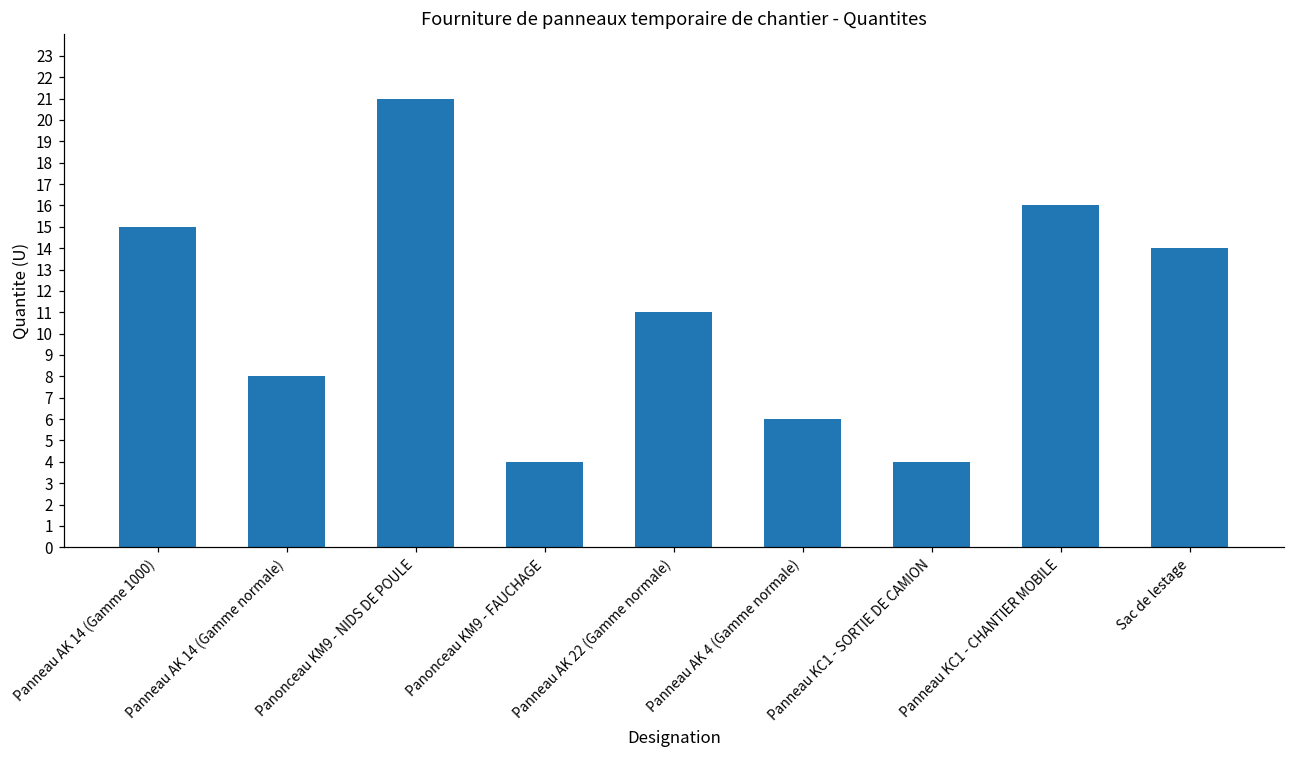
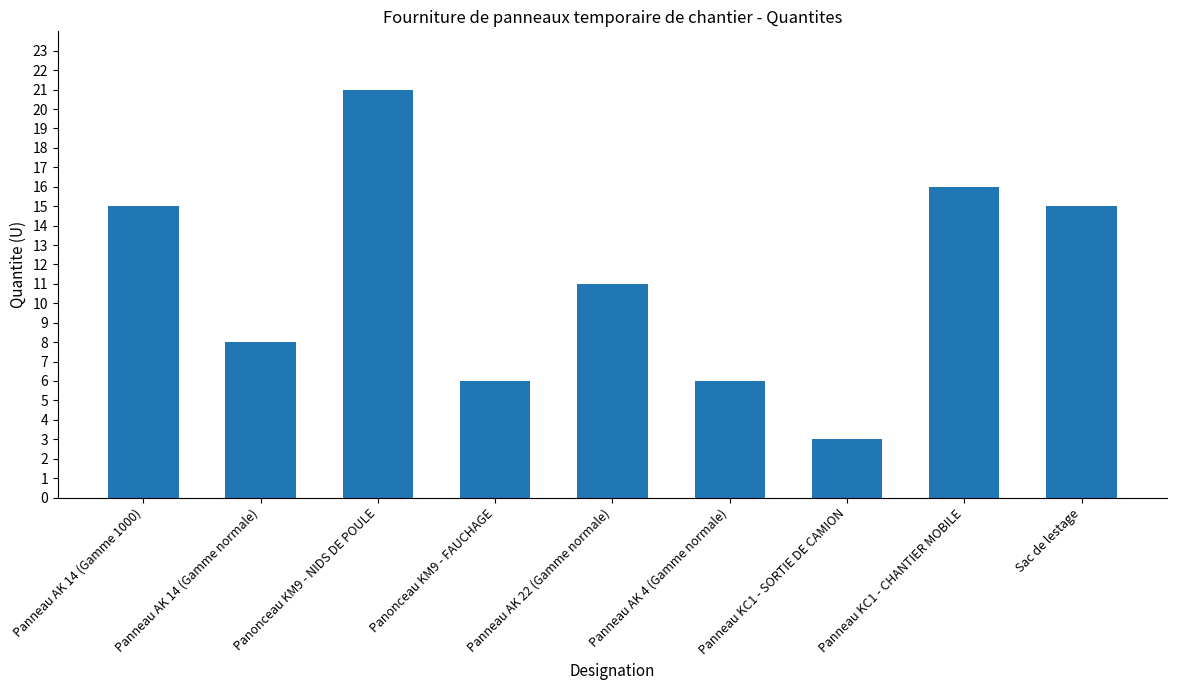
Panonceau KM9 - FAUCHAGE: 4 -> 6
Panneau KC1 - SORTIE DE CAMION: 4 -> 3
Sac de lestage: 14 -> 15
